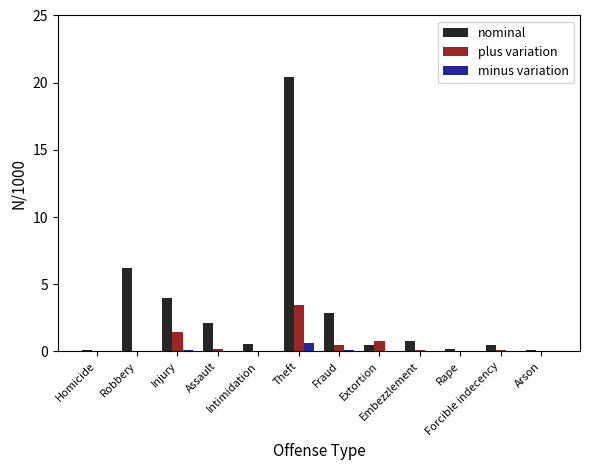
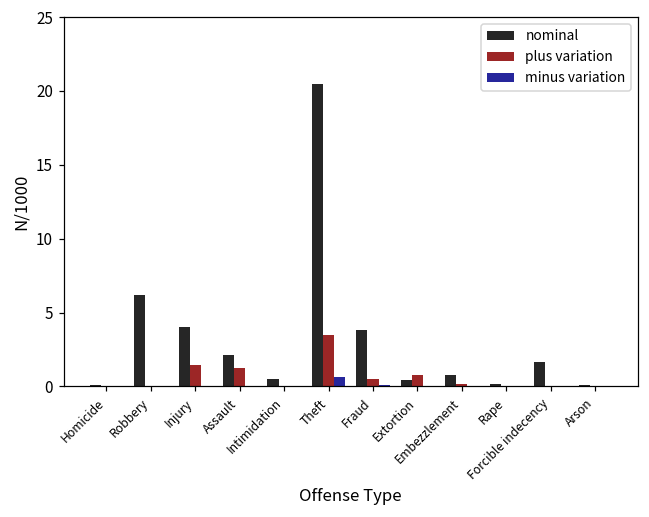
plus variation, Assault: 0.2 -> 1.2
nominal, Fraud: 2.9 -> 3.8
nominal, Forcible indecency: 0.5 -> 1.6
